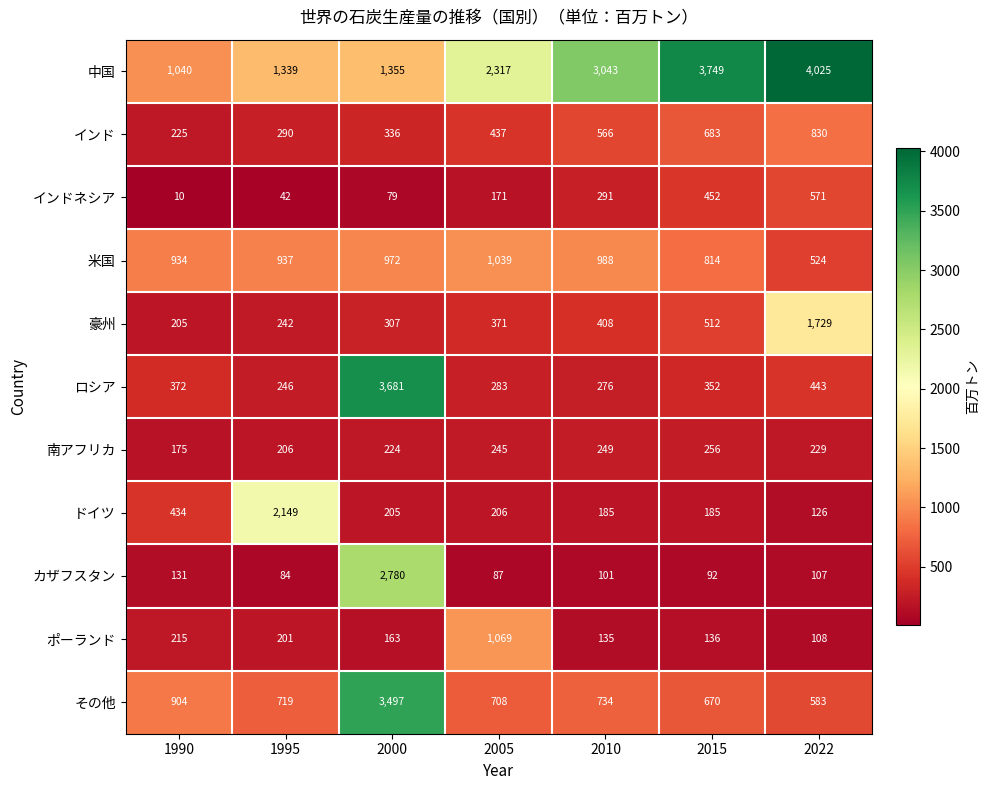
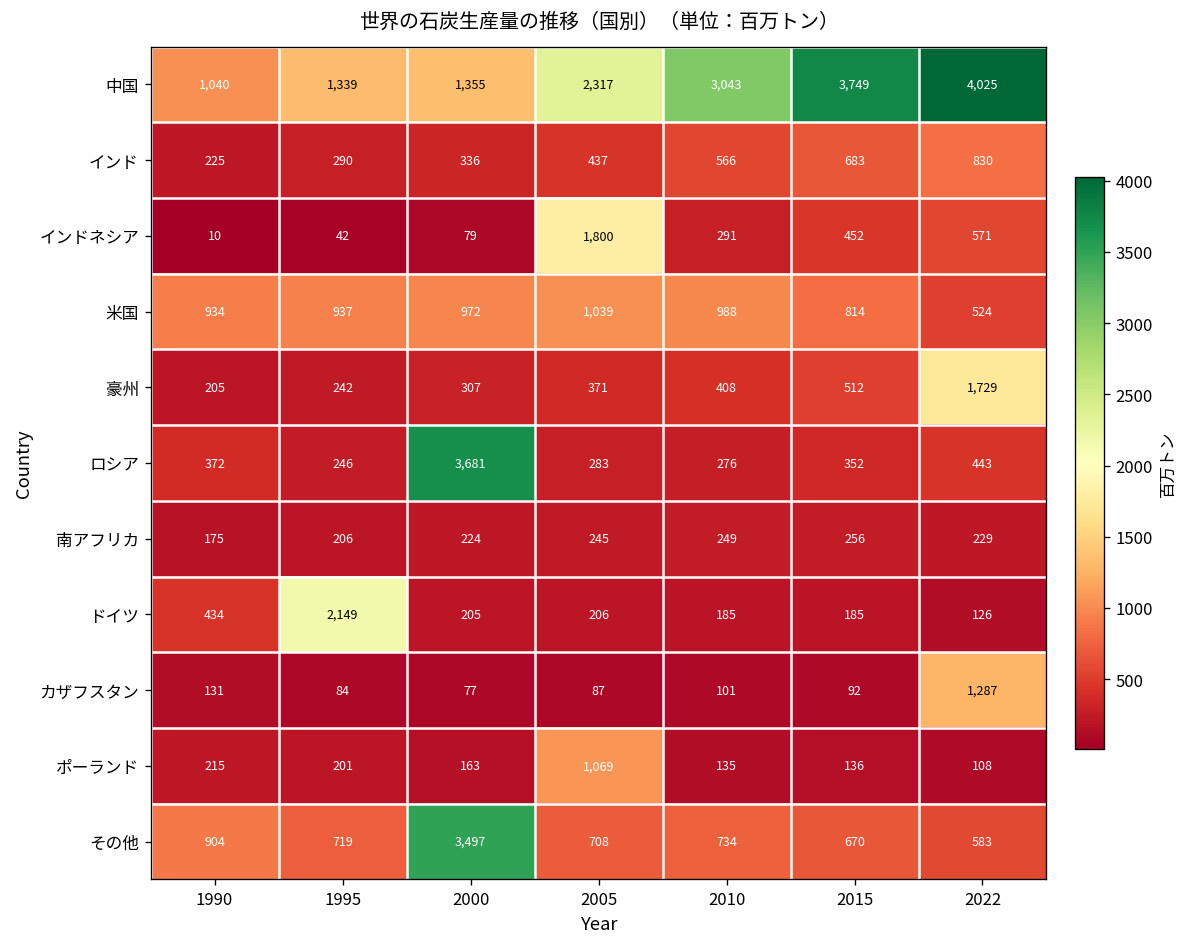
インドネシア, 2005: 171 -> 1,800
カザフスタン, 2000: 2,780 -> 77
カザフスタン, 2022: 107 -> 1,287
